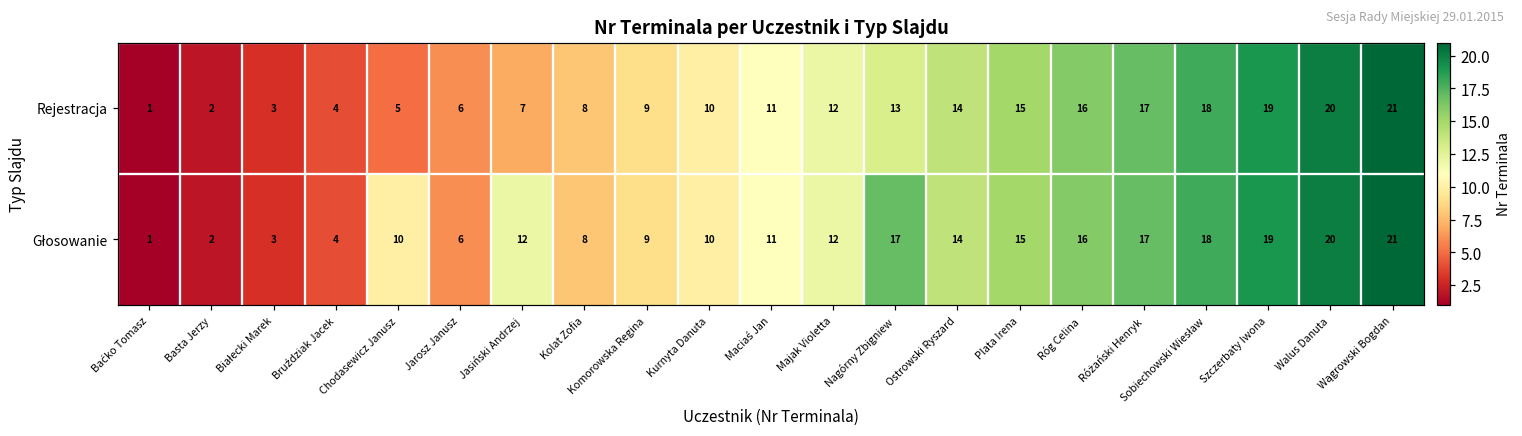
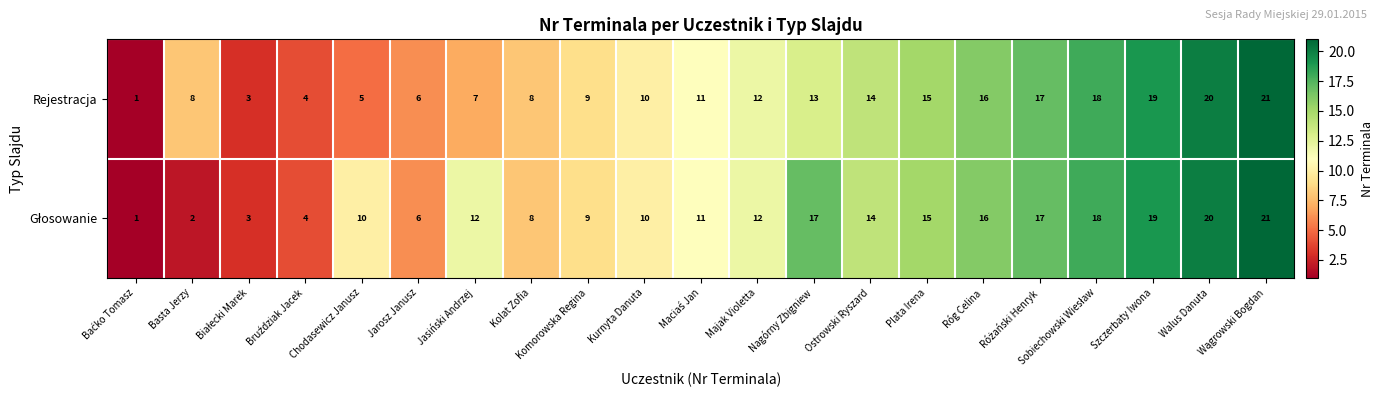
Rejestracja, Basta Jerzy: 2 -> 8
